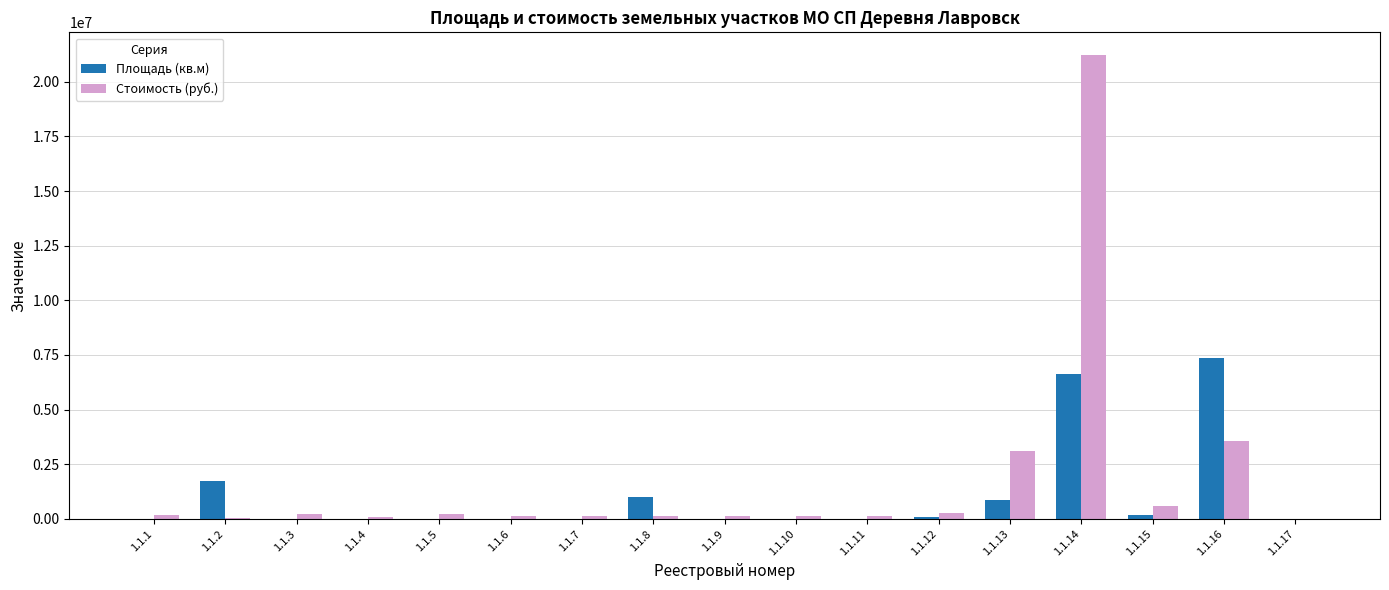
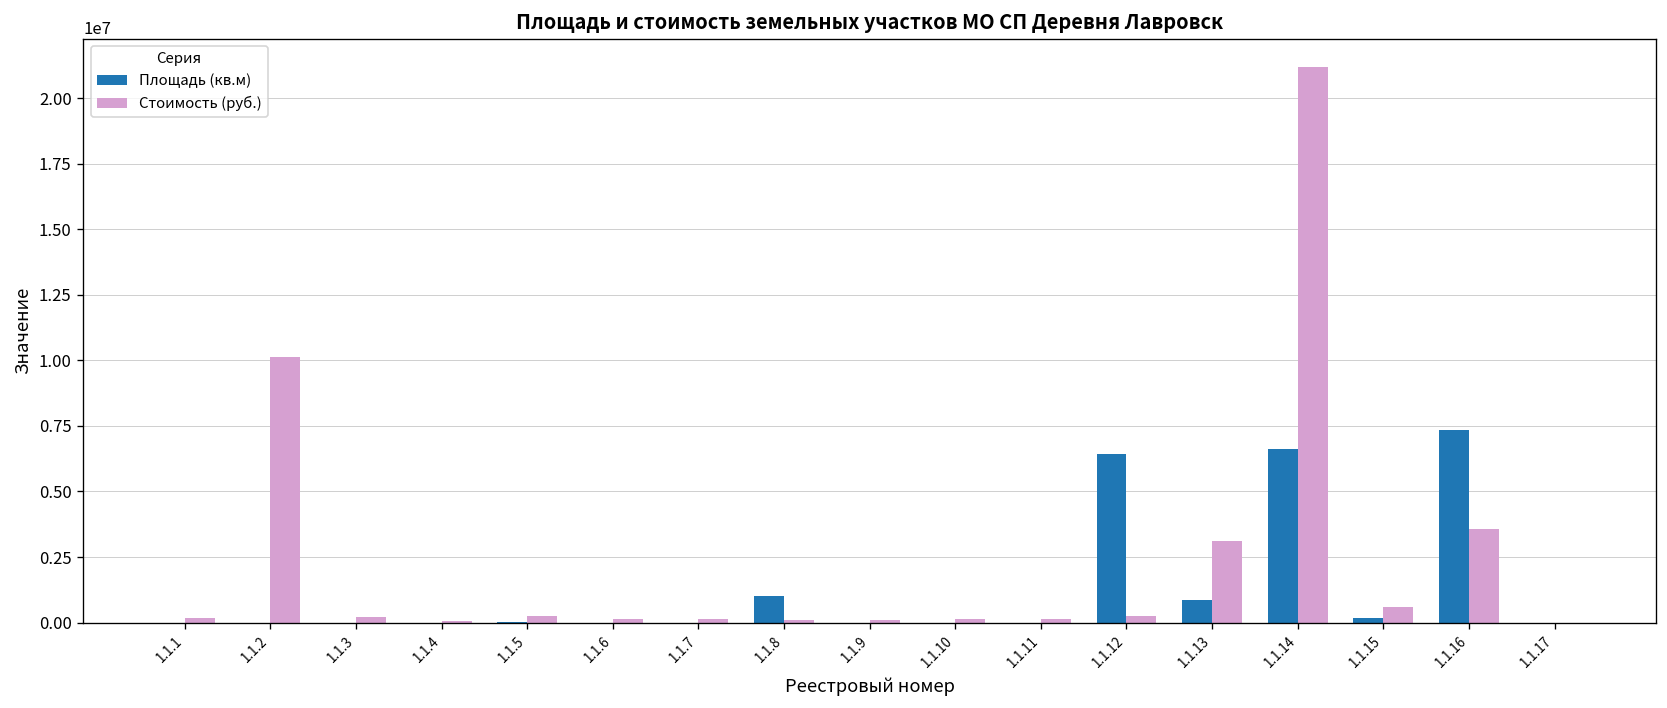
Площадь (кв.м), 1.1.2: 1700000 -> 0
Стоимость (руб.), 1.1.2: 100000 -> 10100000
Площадь (кв.м), 1.1.12: 100000 -> 6400000
